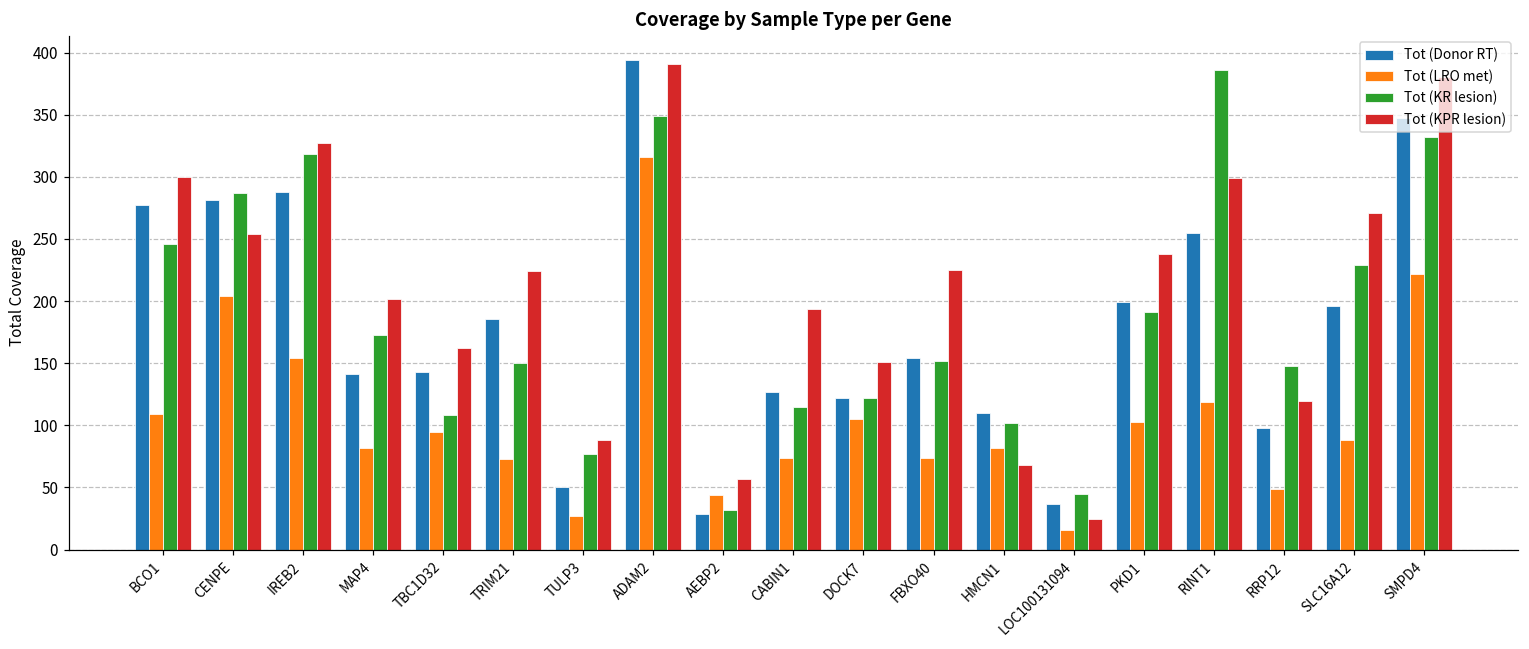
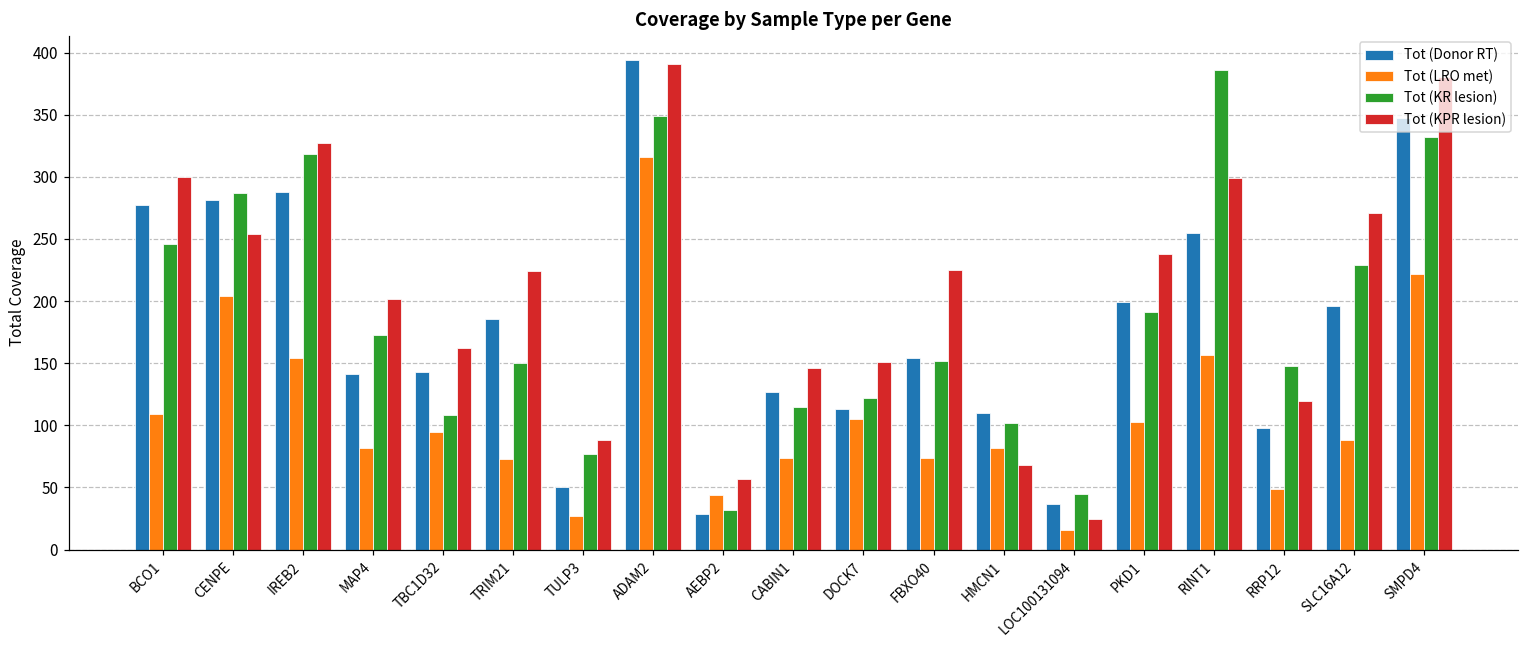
Tot (KPR lesion), CABIN1: 194 -> 146
Tot (Donor RT), DOCK7: 122 -> 113
Tot (LRO met), RINT1: 119 -> 157
